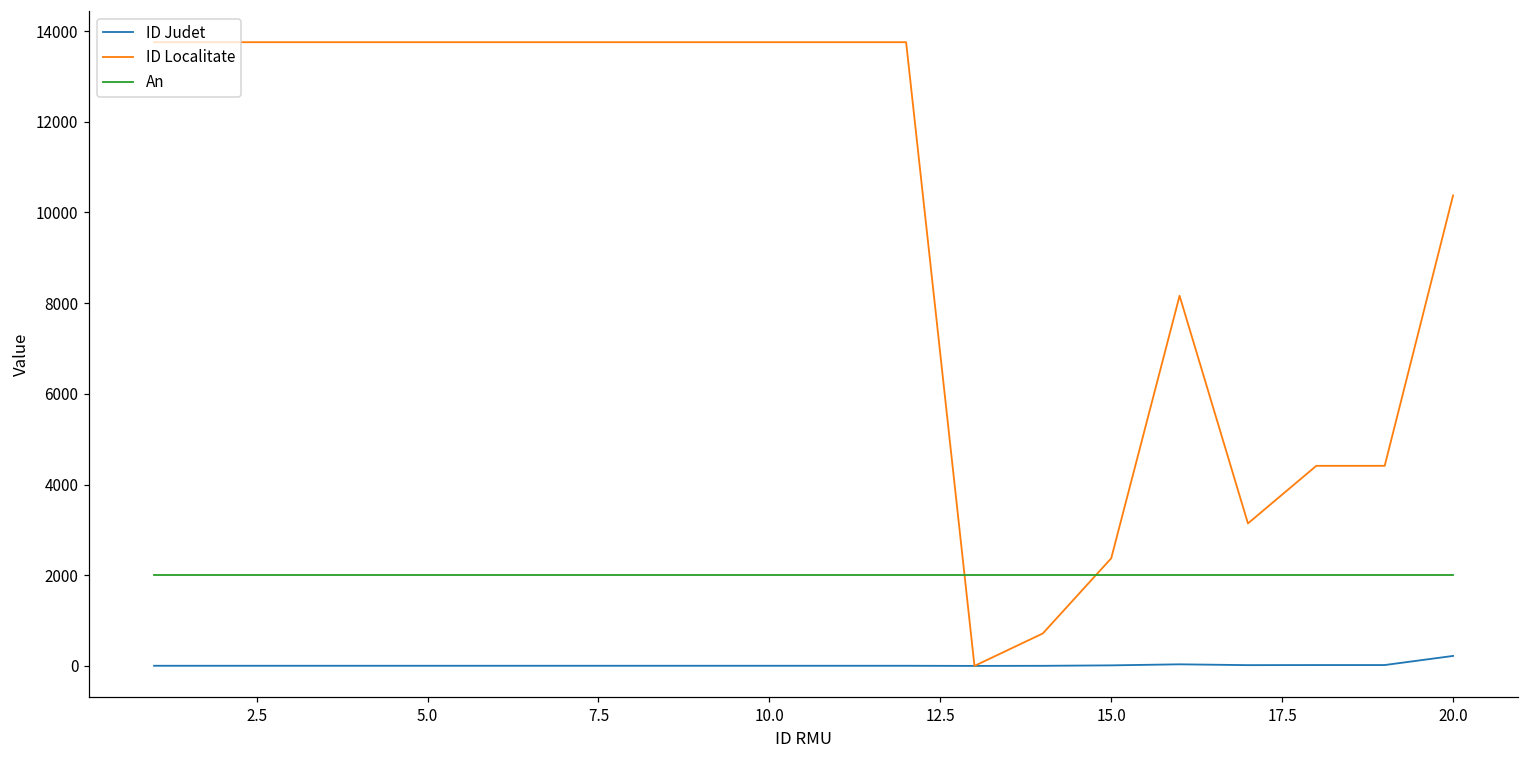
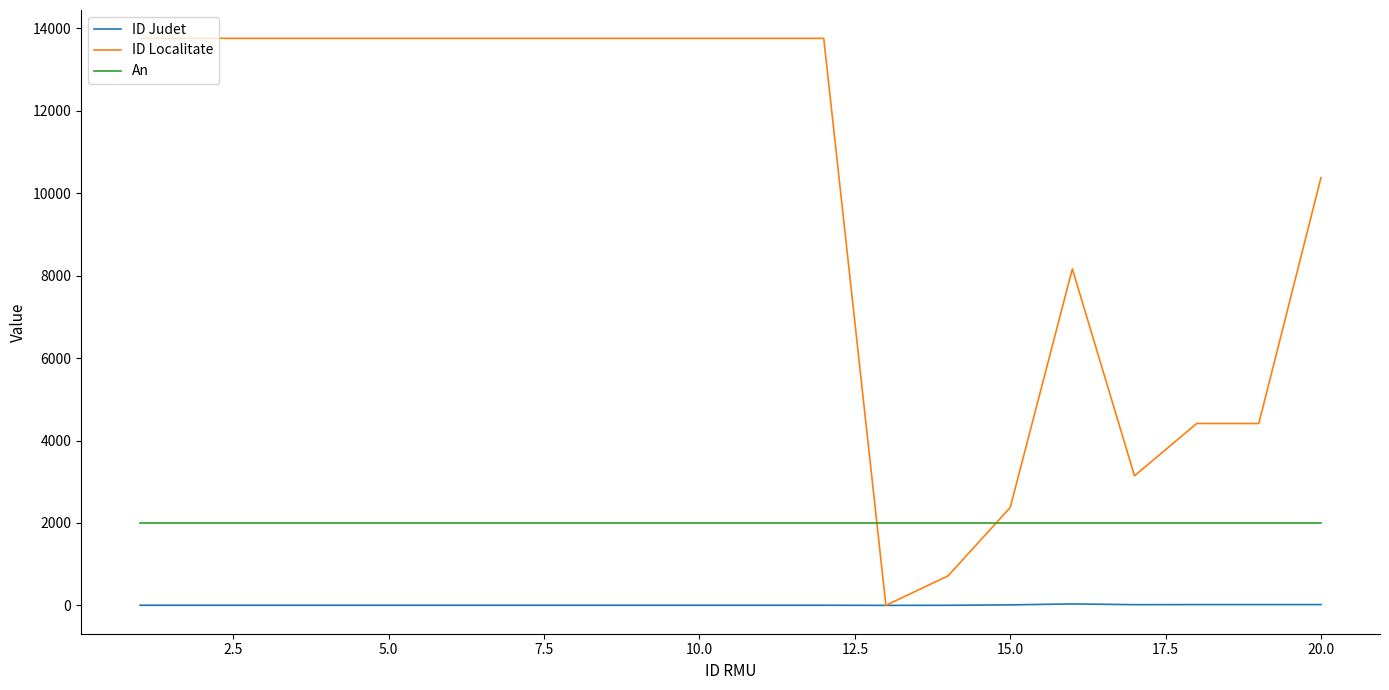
ID Judet, 20.0: 200 -> 0
